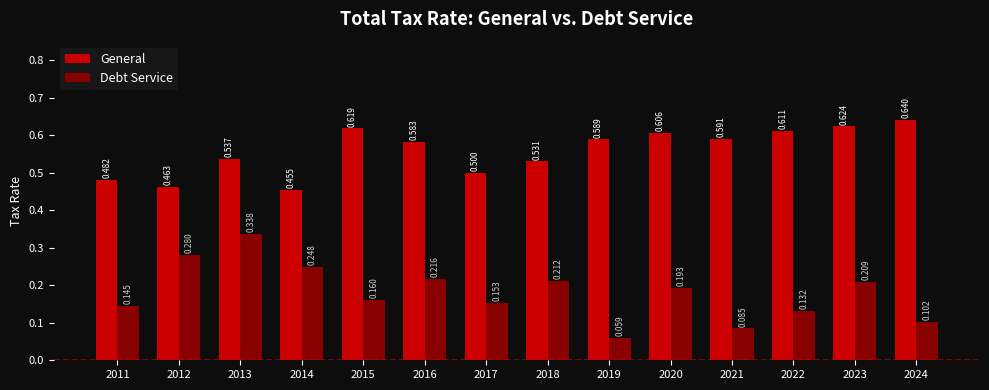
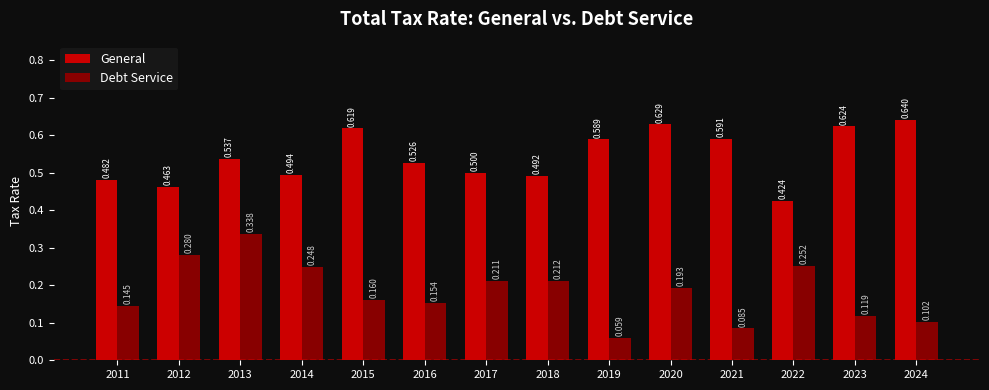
General, 2014: 0.455 -> 0.494
General, 2016: 0.583 -> 0.526
Debt Service, 2016: 0.216 -> 0.154
Debt Service, 2017: 0.153 -> 0.211
General, 2018: 0.531 -> 0.492
General, 2020: 0.606 -> 0.629
General, 2022: 0.611 -> 0.424
Debt Service, 2022: 0.132 -> 0.252
Debt Service, 2023: 0.209 -> 0.119
